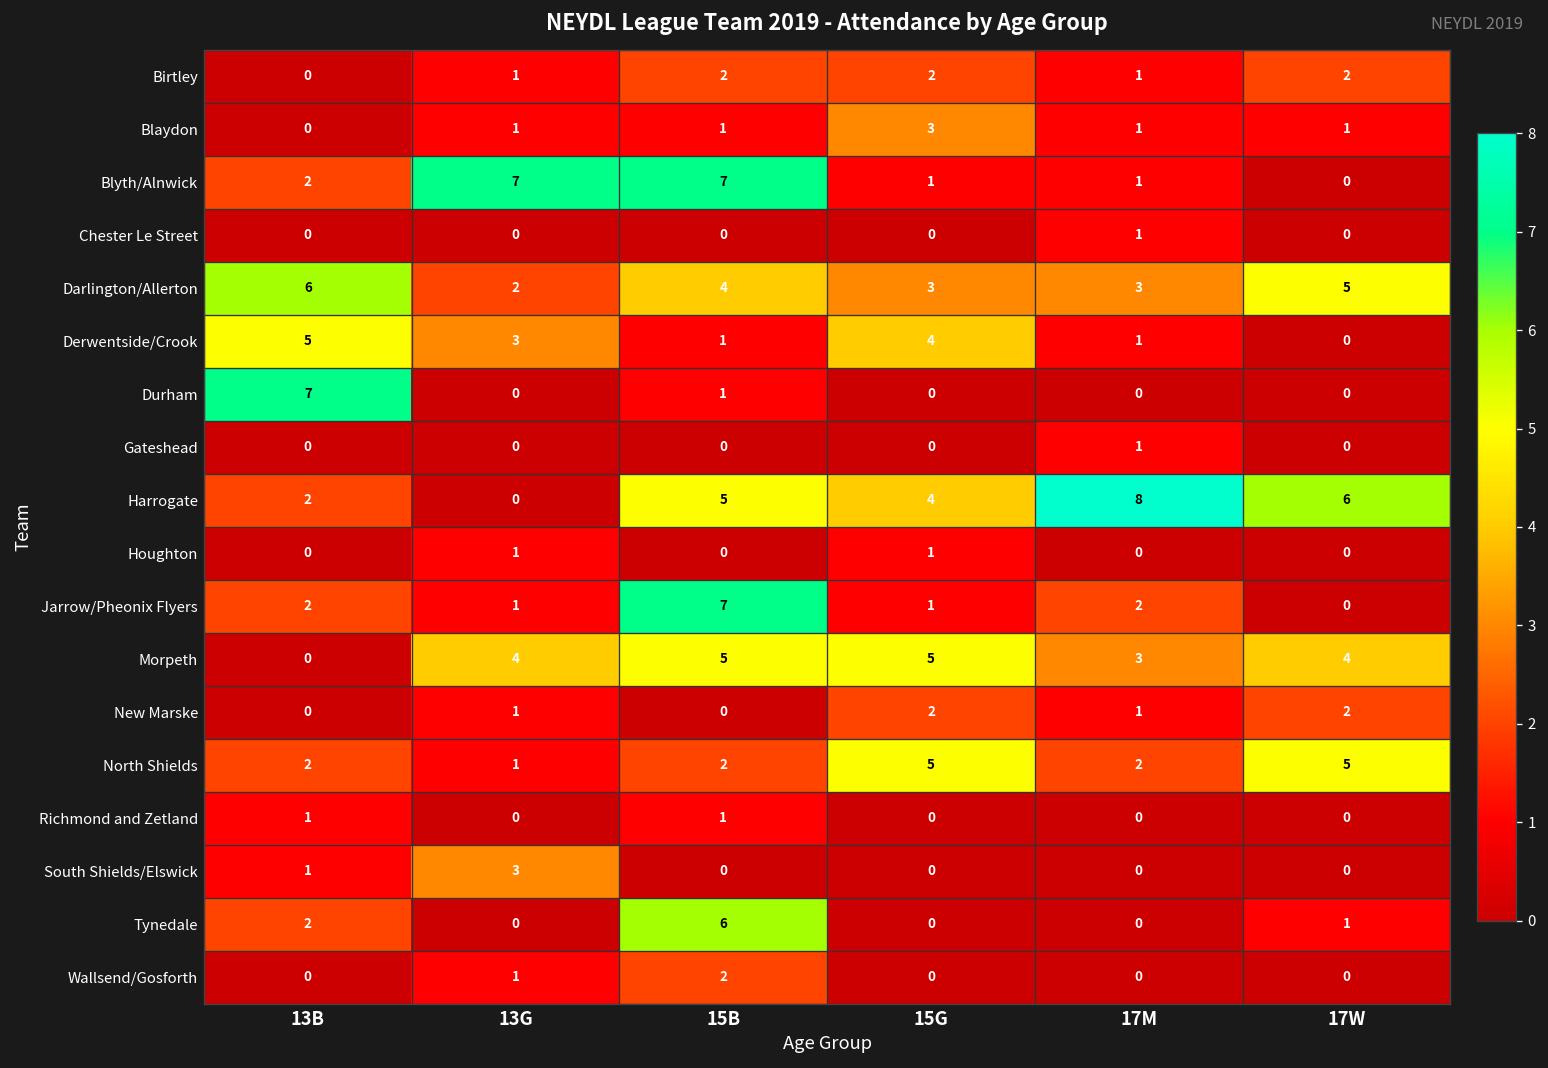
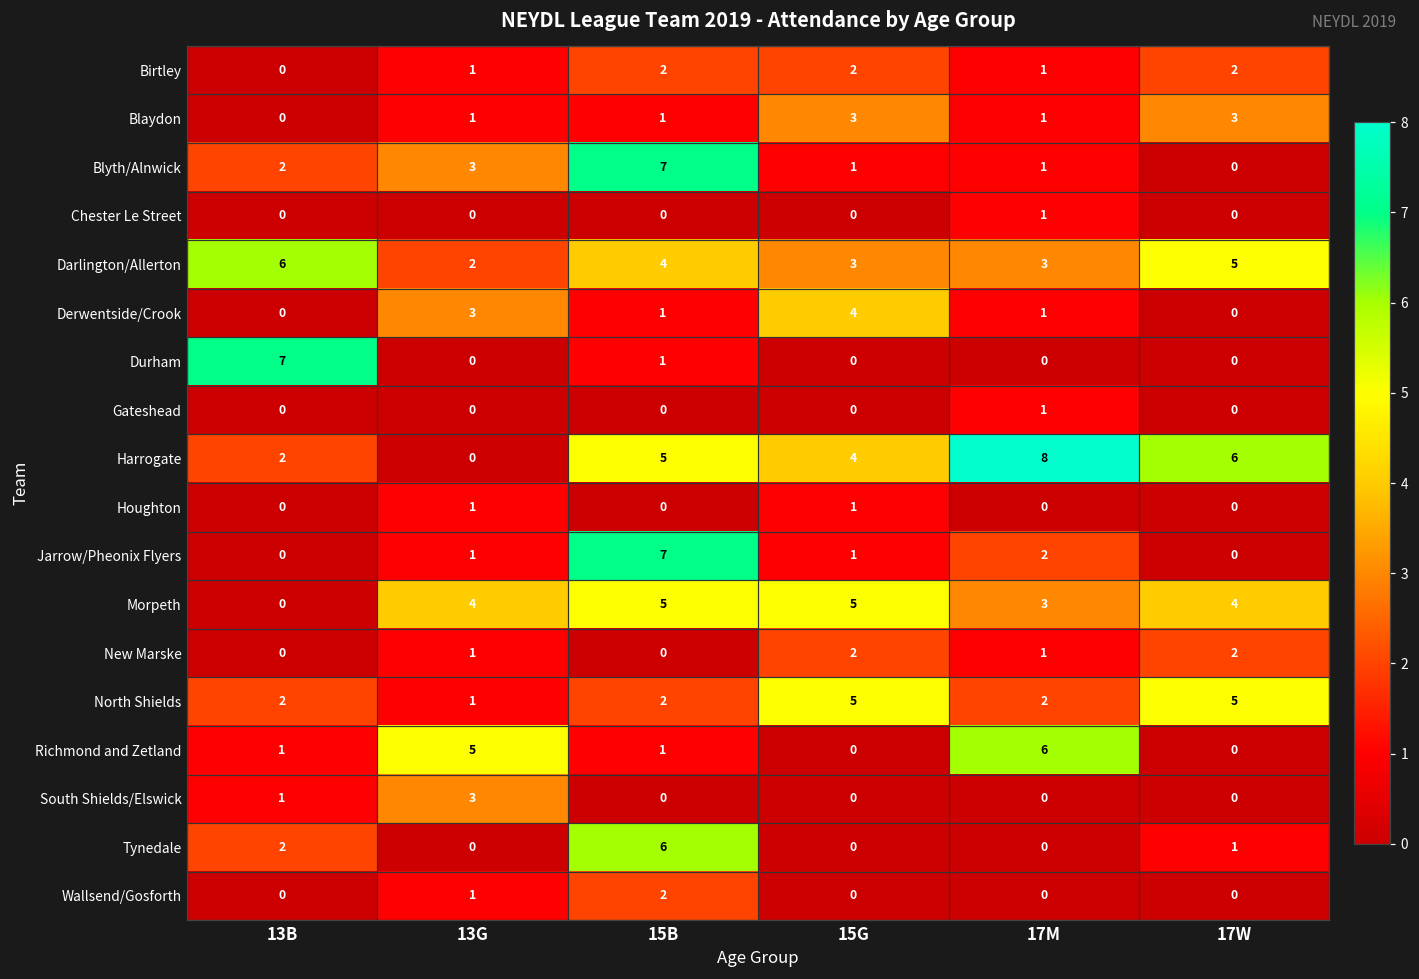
Blaydon, 17W: 1 -> 3
Blyth/Alnwick, 13G: 7 -> 3
Derwentside/Crook, 13B: 5 -> 0
Jarrow/Pheonix Flyers, 13B: 2 -> 0
Richmond and Zetland, 13G: 0 -> 5
Richmond and Zetland, 17M: 0 -> 6
